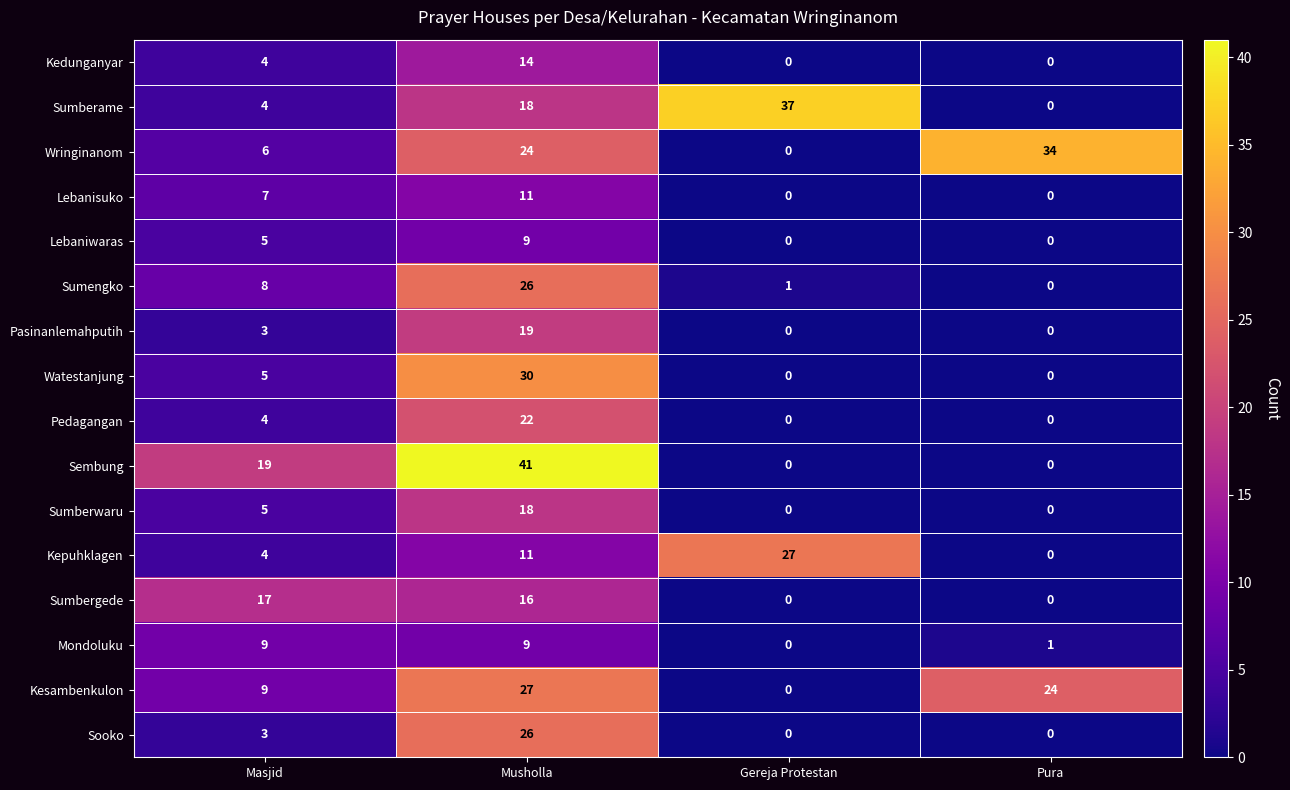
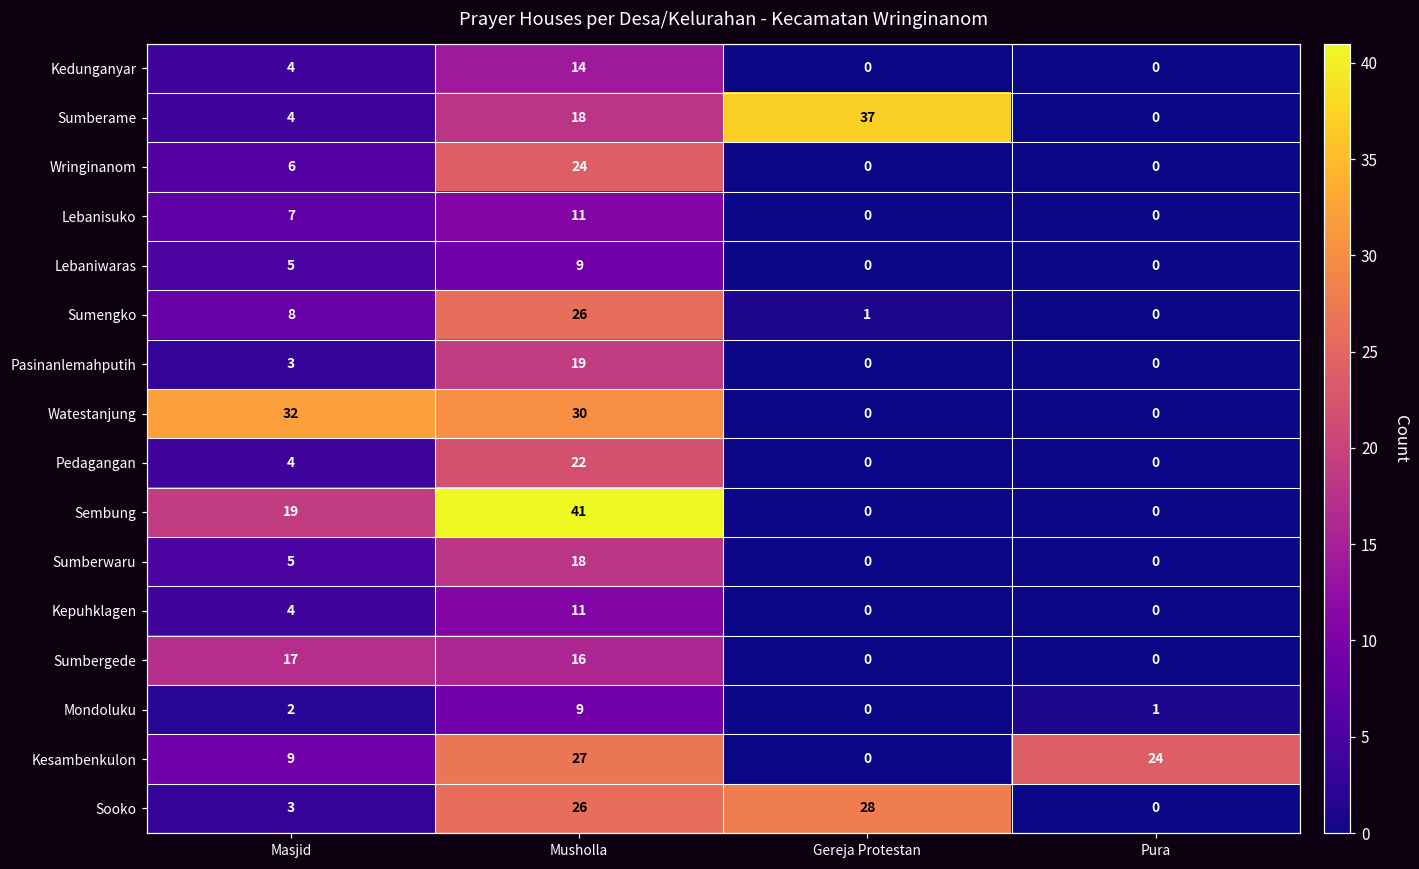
Wringinanom, Pura: 34 -> 0
Watestanjung, Masjid: 5 -> 32
Kepuhklagen, Gereja Protestan: 27 -> 0
Mondoluku, Masjid: 9 -> 2
Sooko, Gereja Protestan: 0 -> 28
